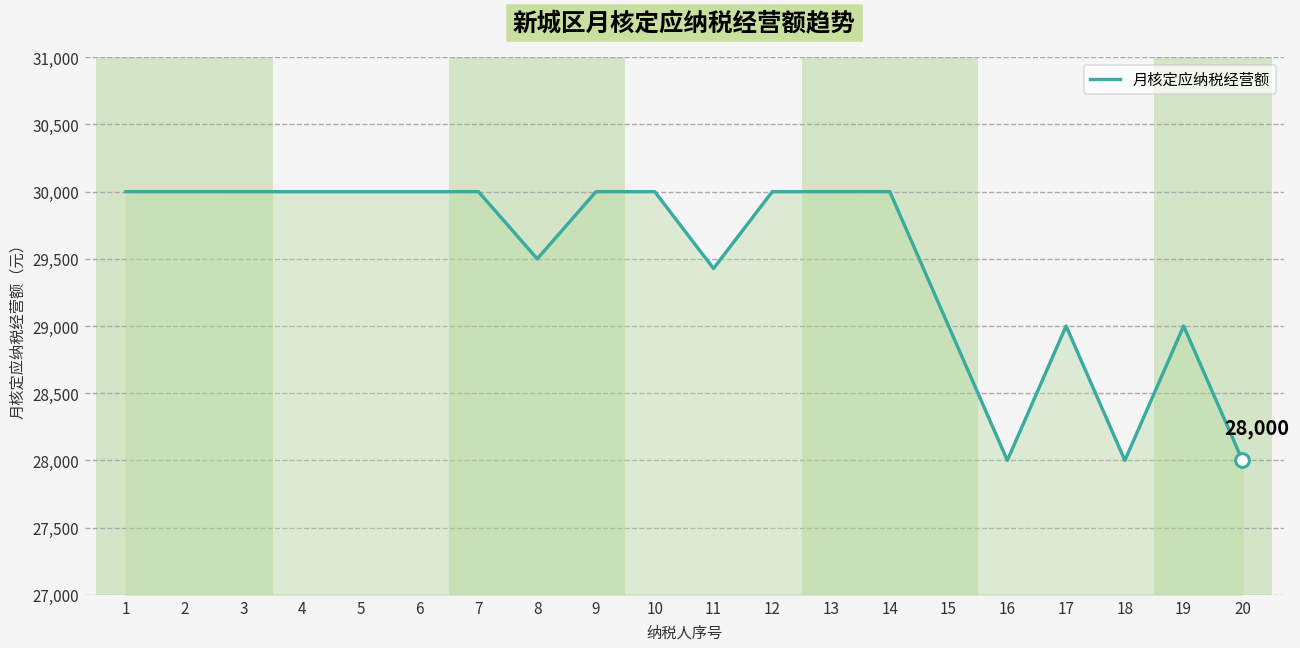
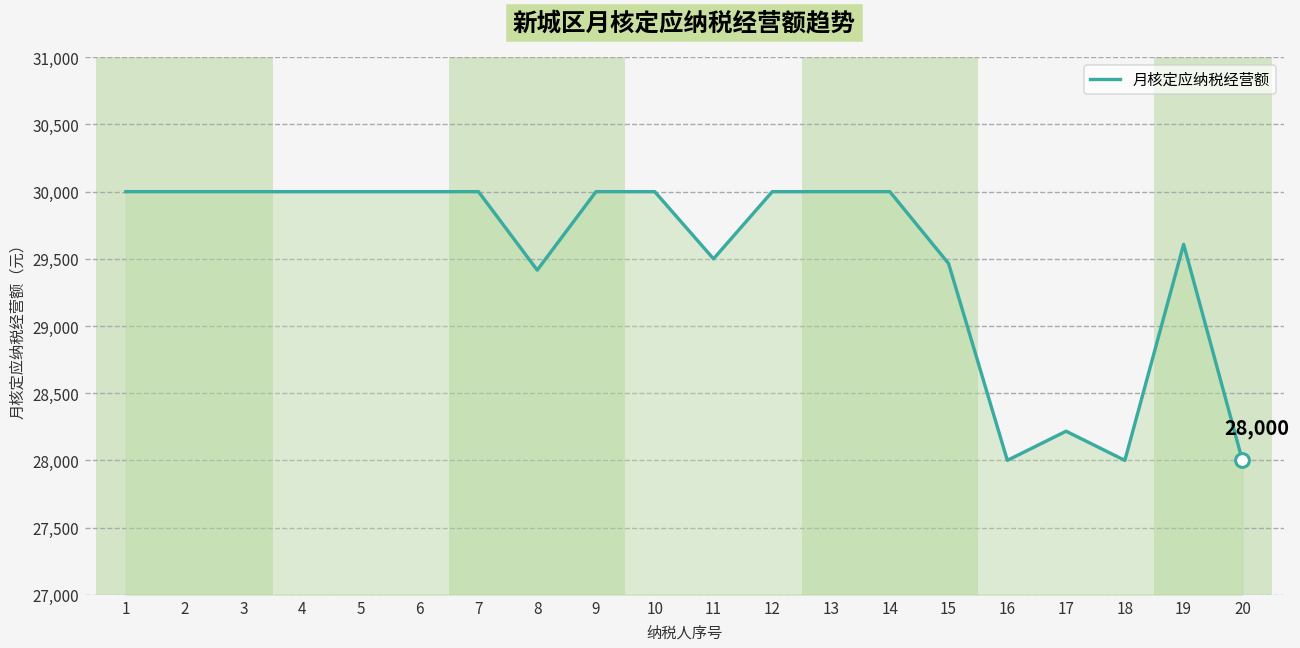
月核定应纳税经营额, 8: 29,500 -> 29,420
月核定应纳税经营额, 11: 29,430 -> 29,500
月核定应纳税经营额, 15: 29,000 -> 29,470
月核定应纳税经营额, 17: 29,000 -> 28,220
月核定应纳税经营额, 19: 29,000 -> 29,610
